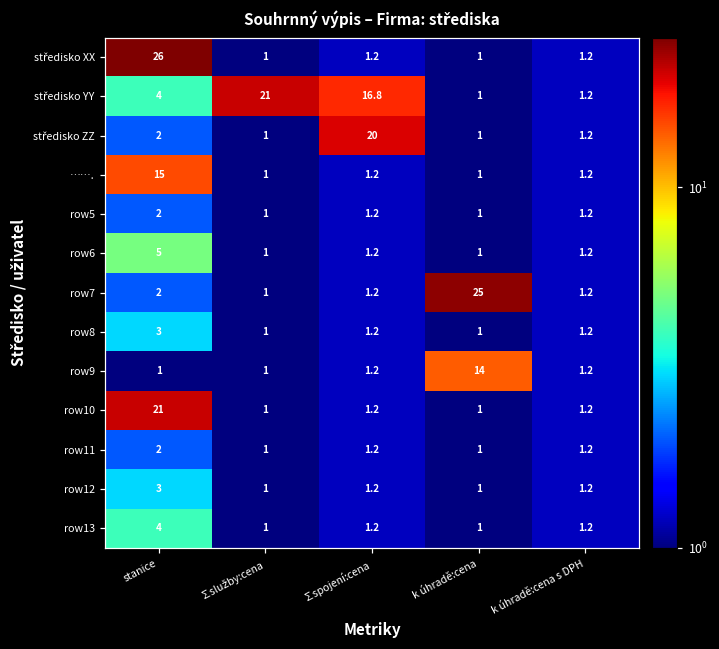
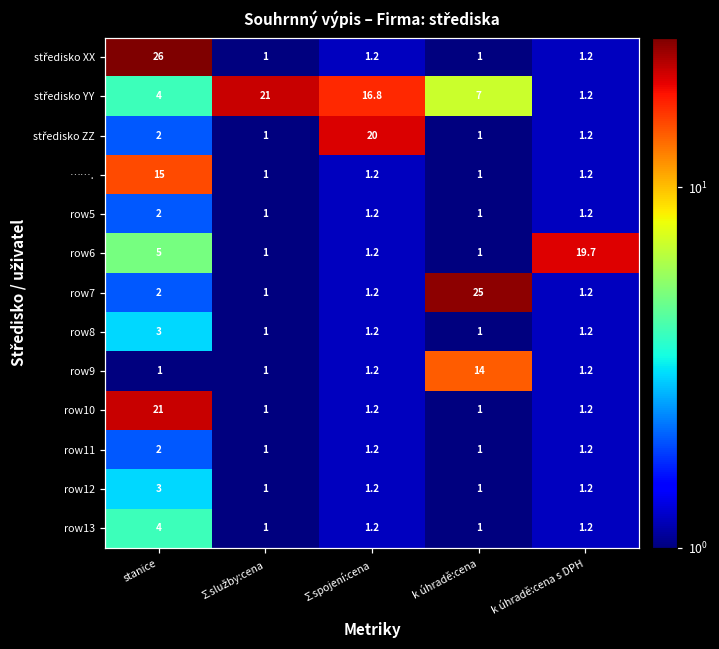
středisko YY, k úhradě:cena: 1 -> 7
row6, k úhradě:cena s DPH: 1.2 -> 19.7
